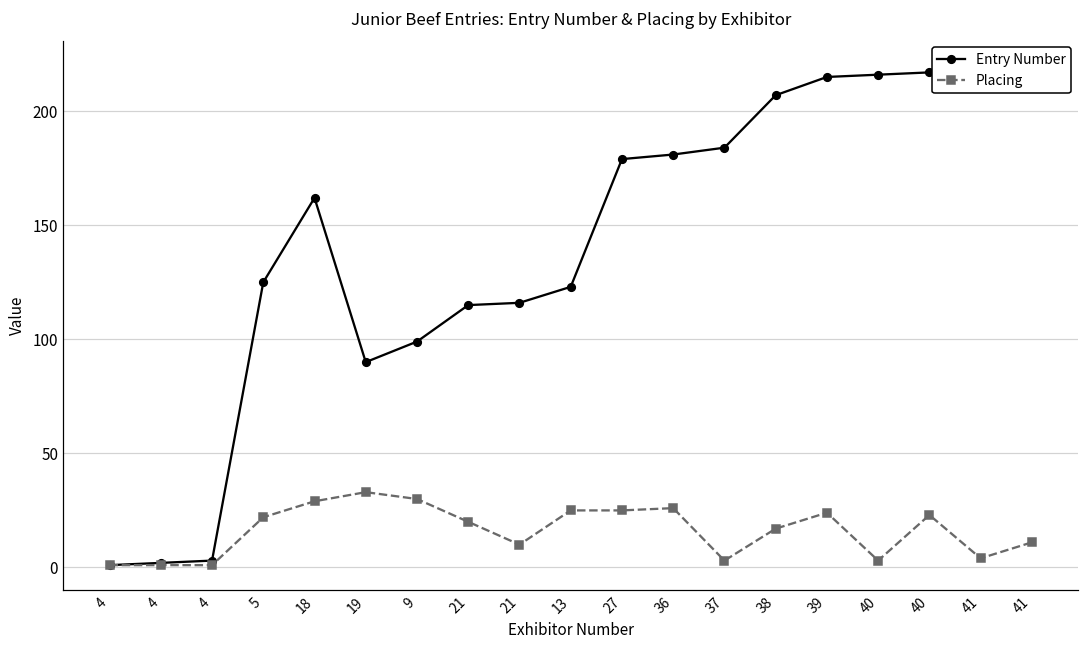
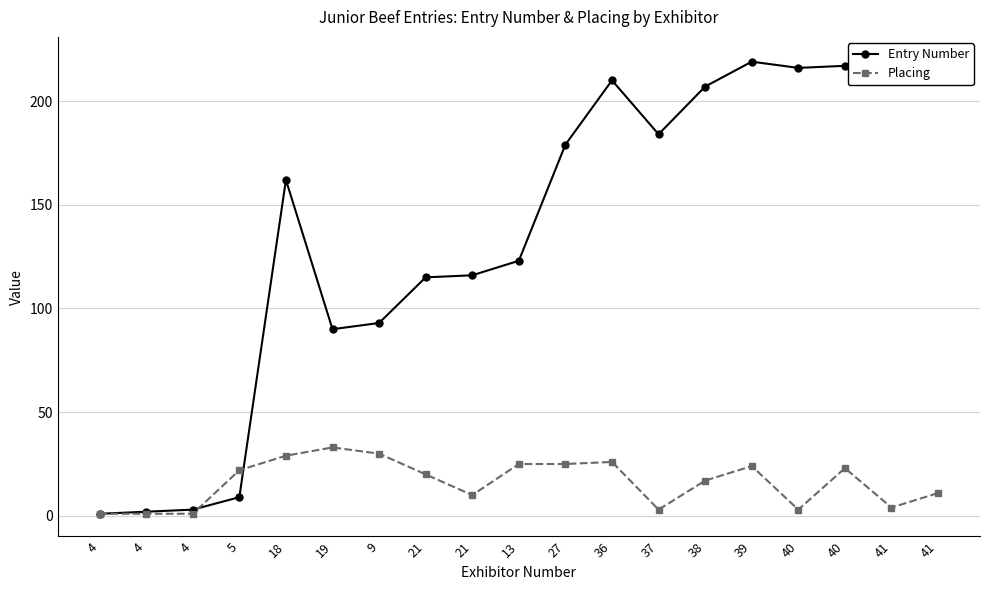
Entry Number, 5: 125 -> 9
Entry Number, 9: 99 -> 93
Entry Number, 36: 181 -> 210
Entry Number, 39: 215 -> 219
